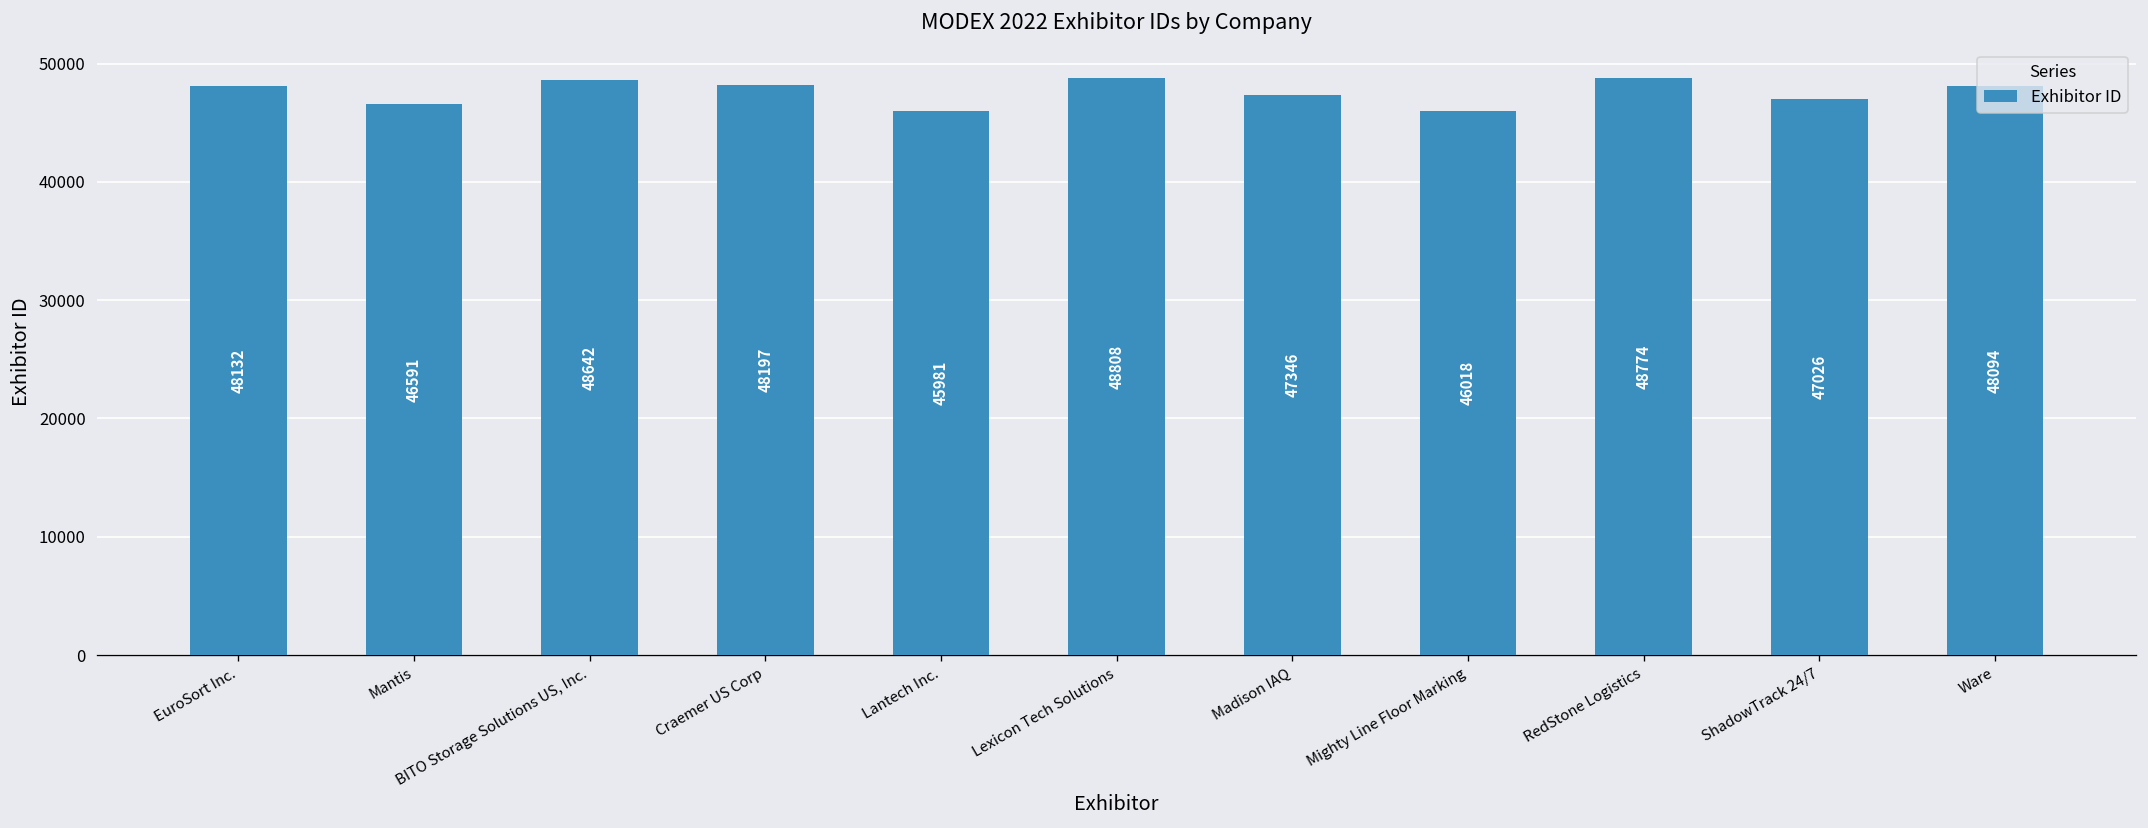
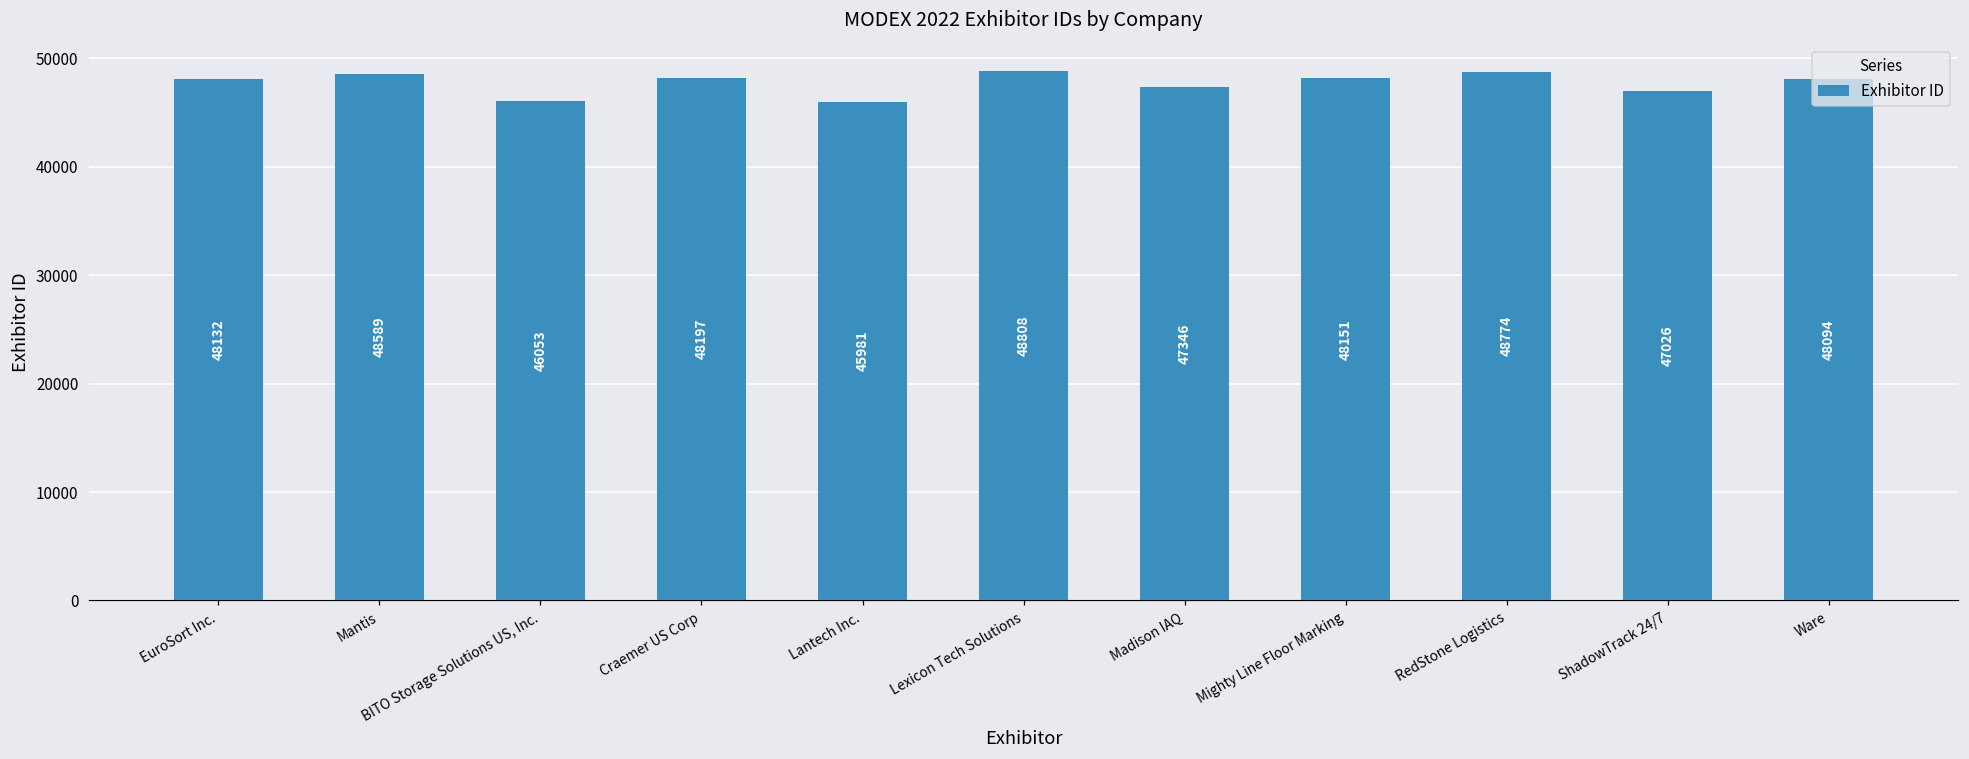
Mantis: 46591 -> 48589
BITO Storage Solutions US, Inc.: 48642 -> 46053
Mighty Line Floor Marking: 46018 -> 48151
